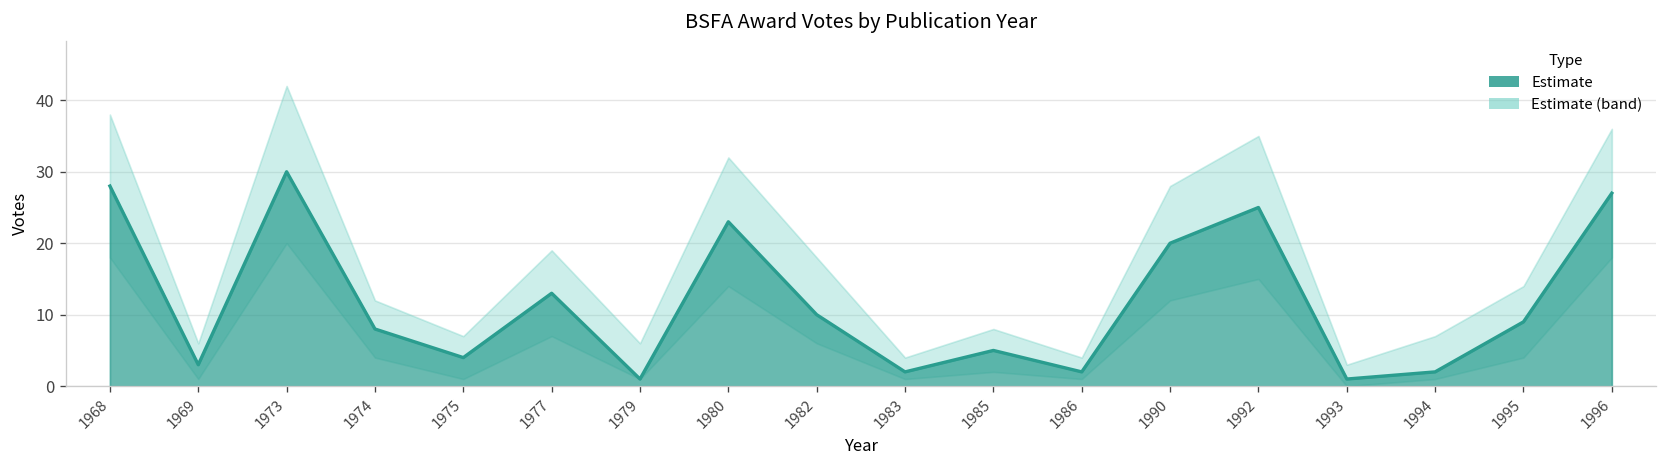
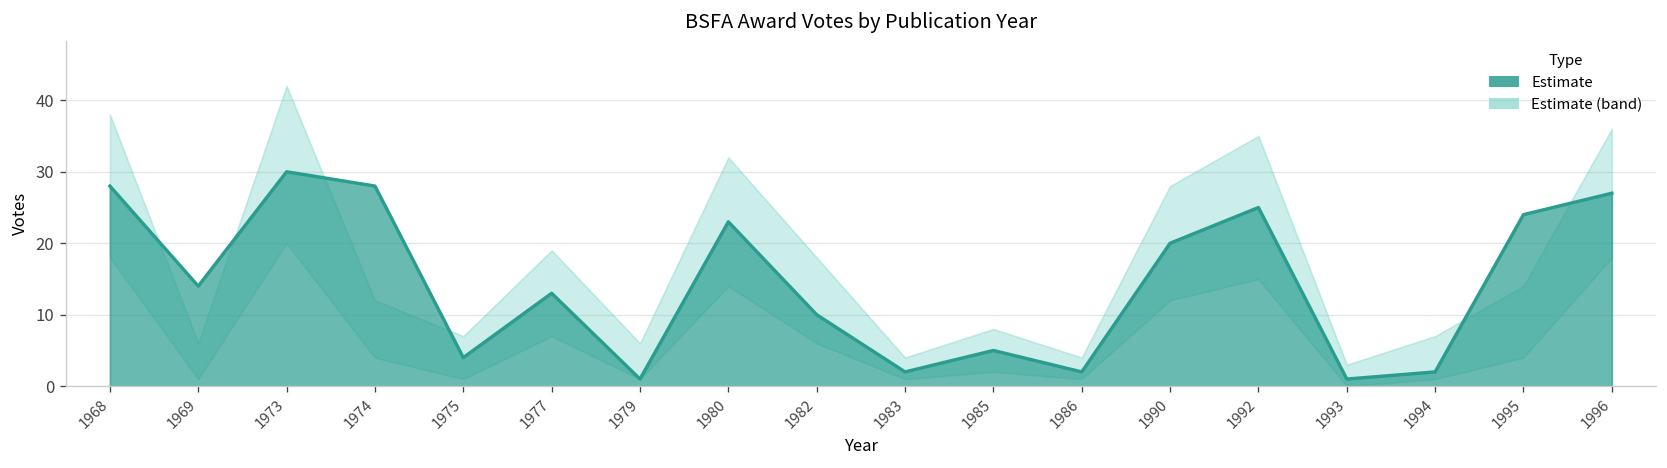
Estimate, 1969: 3 -> 14
Estimate, 1974: 8 -> 28
Estimate, 1995: 9 -> 24
